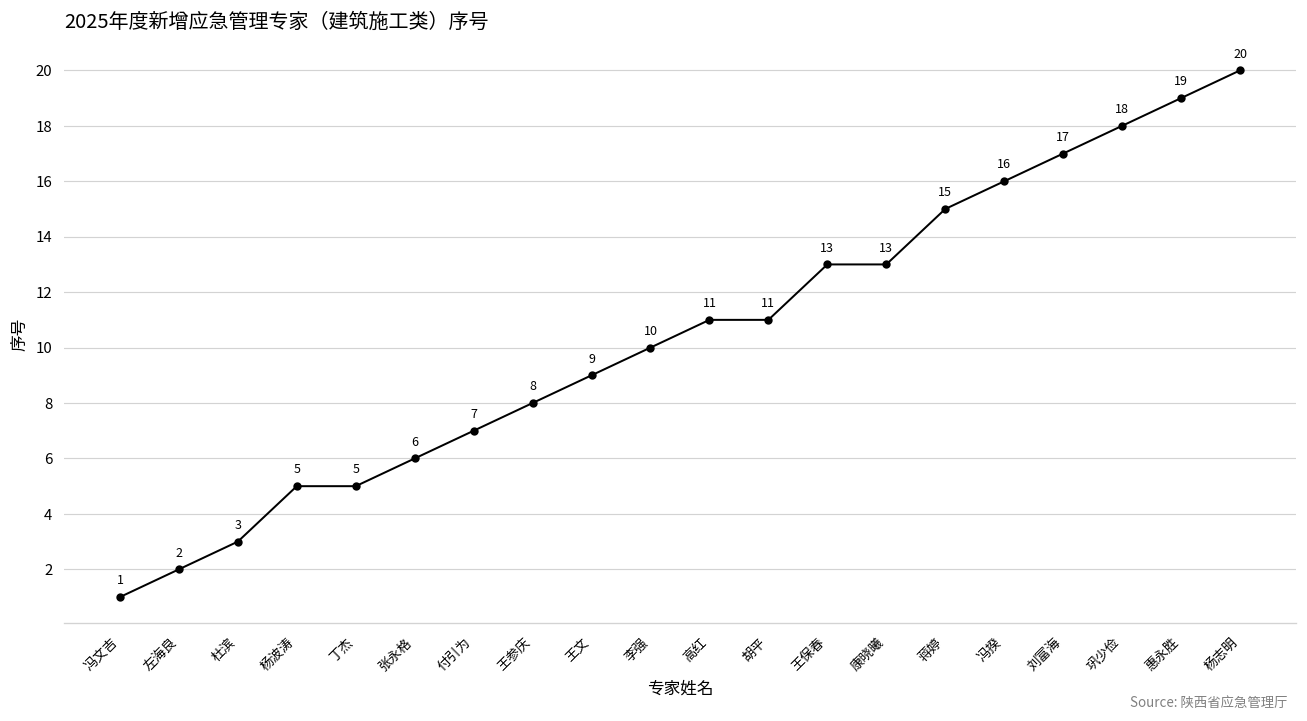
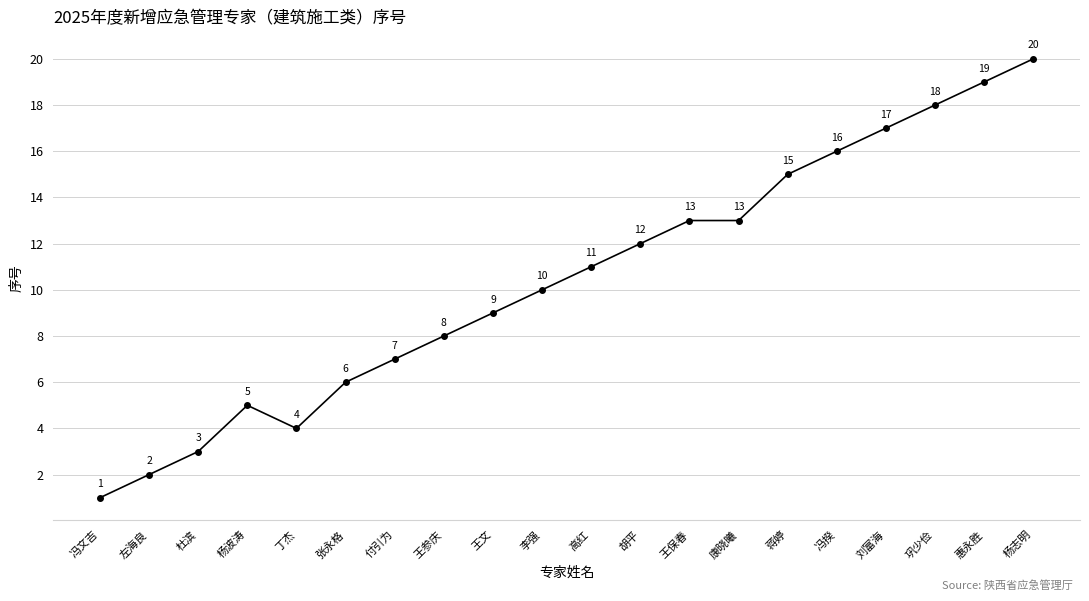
丁杰: 5 -> 4
胡平: 11 -> 12
